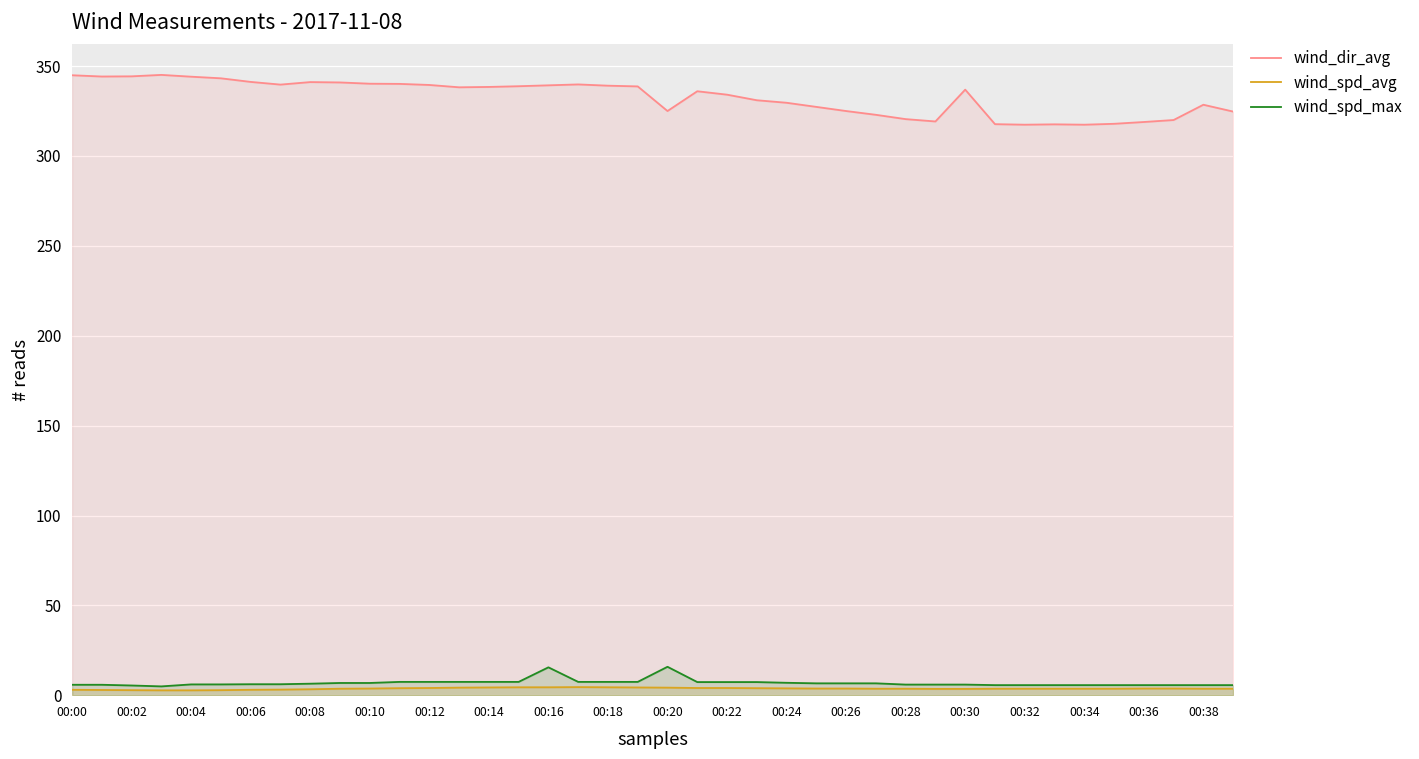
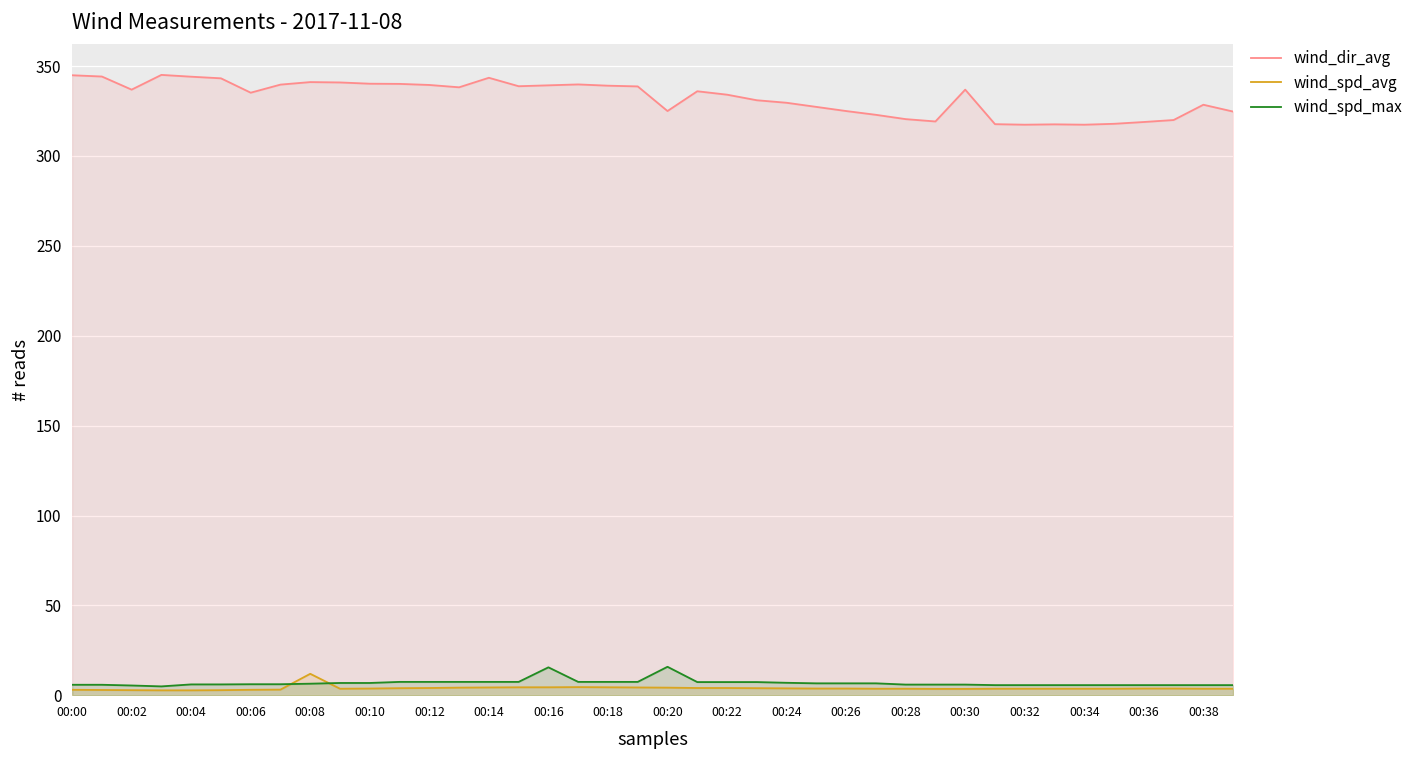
wind_dir_avg, 00:02: 344 -> 337
wind_dir_avg, 00:06: 341 -> 335
wind_spd_avg, 00:08: 3 -> 12
wind_dir_avg, 00:14: 338 -> 344
